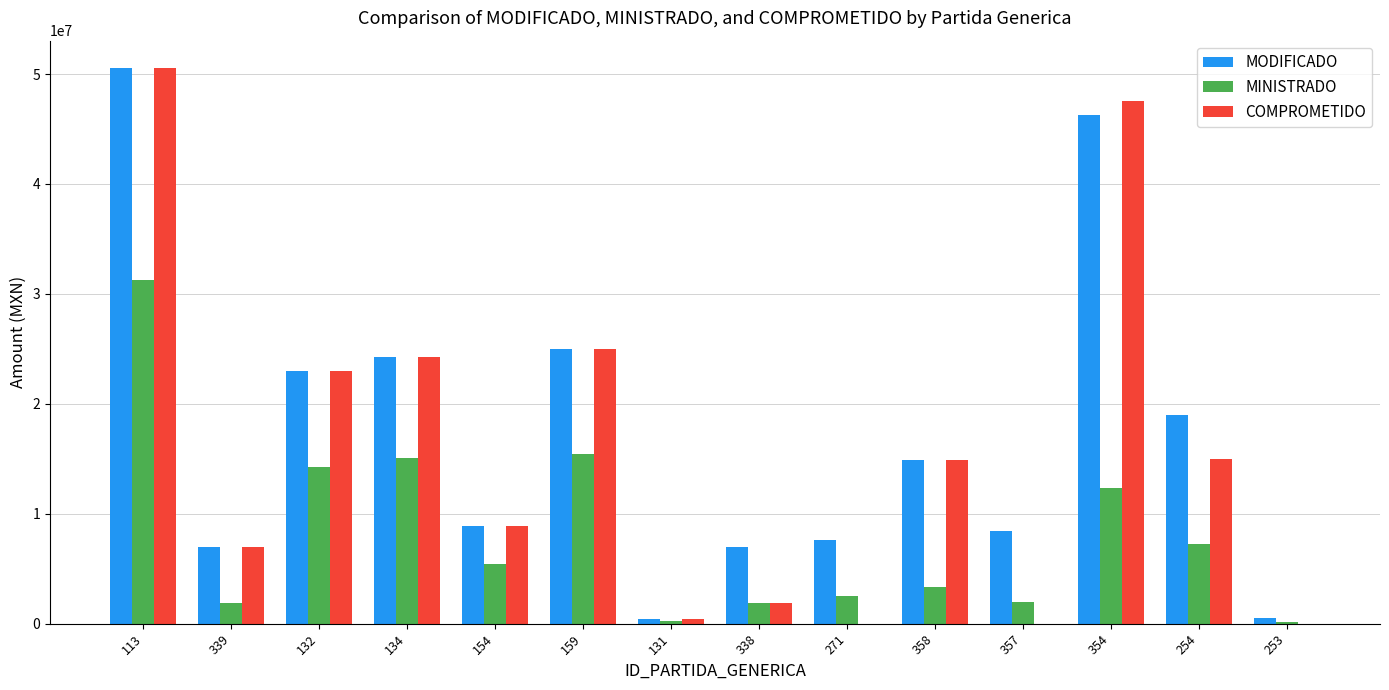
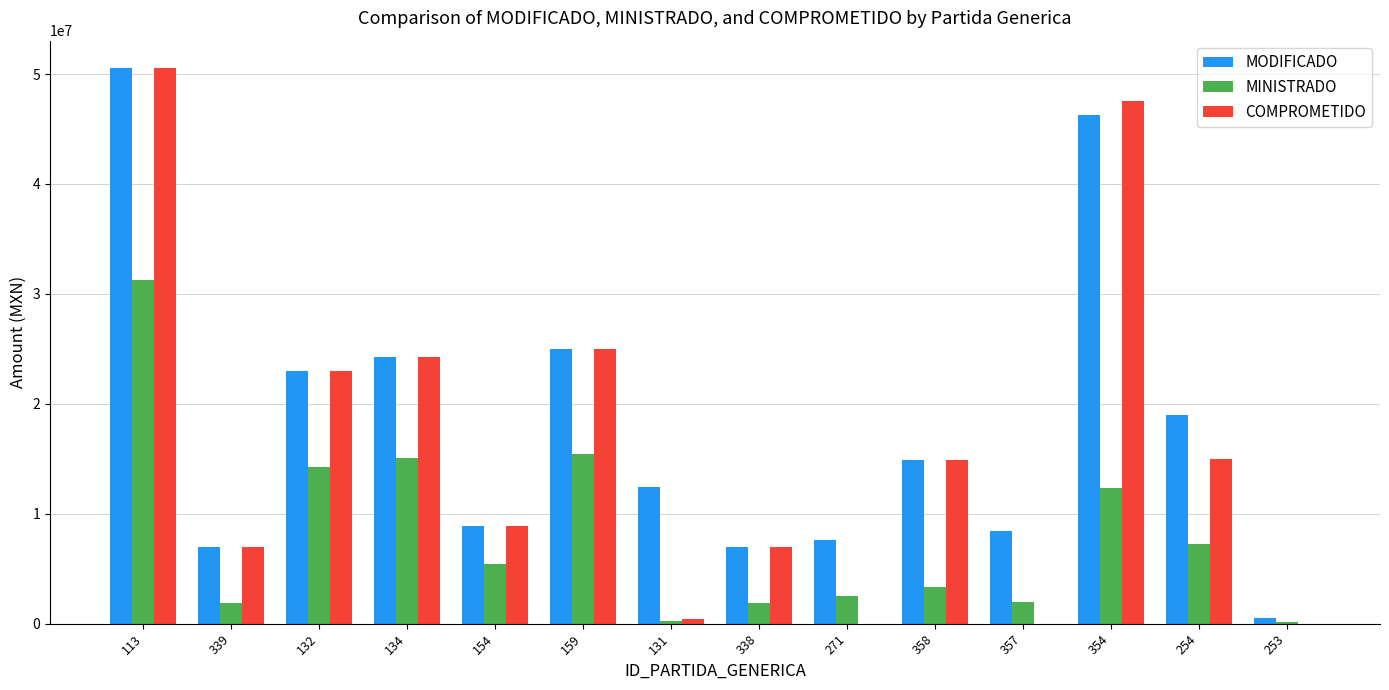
MODIFICADO, 131: 400000 -> 12500000
COMPROMETIDO, 338: 1900000 -> 7000000
